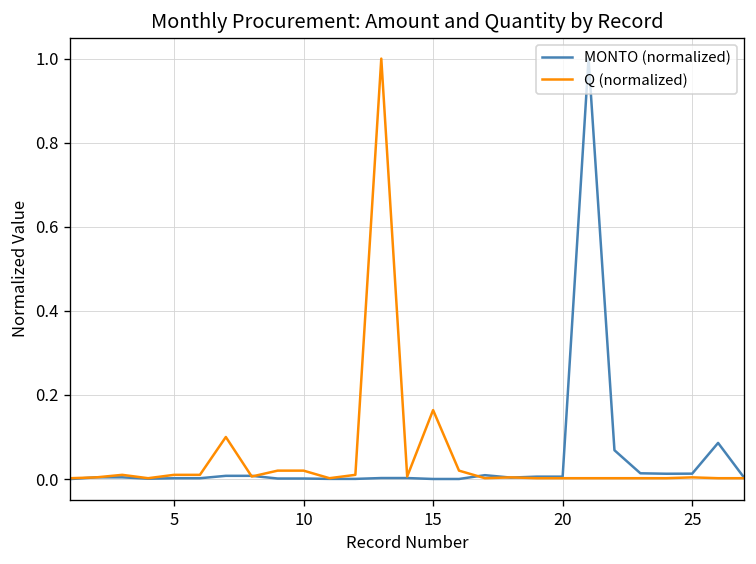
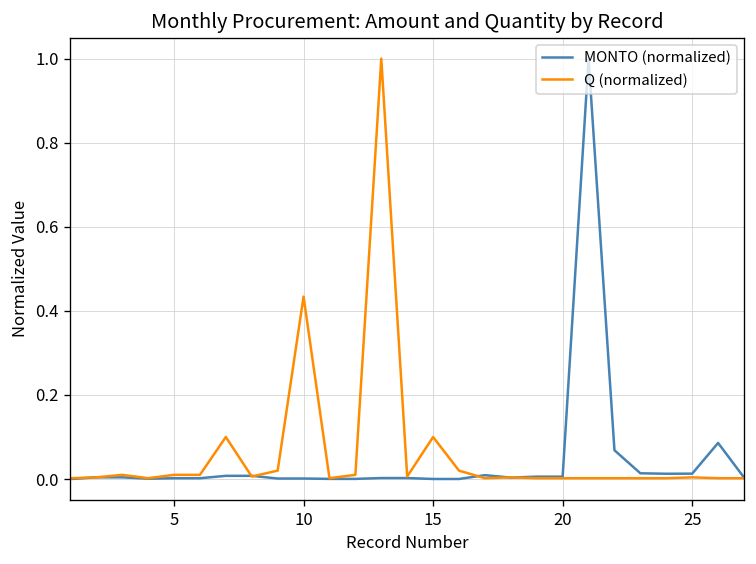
Q (normalized), 10: 0.02 -> 0.43
Q (normalized), 15: 0.16 -> 0.10
